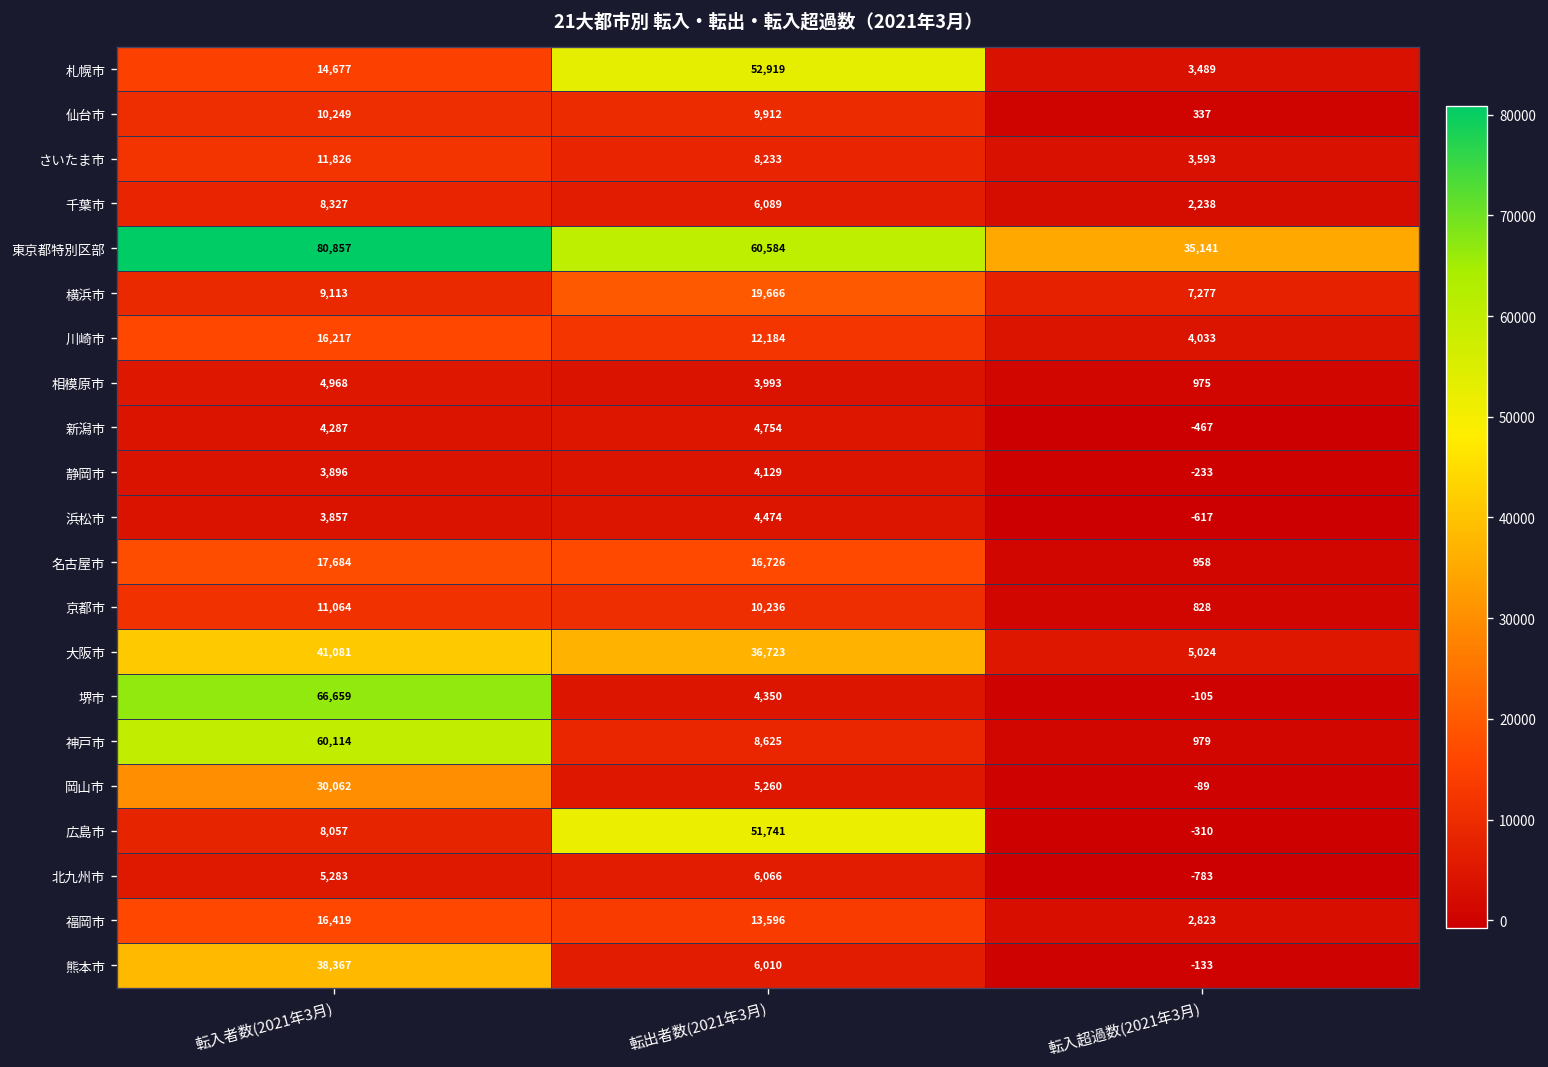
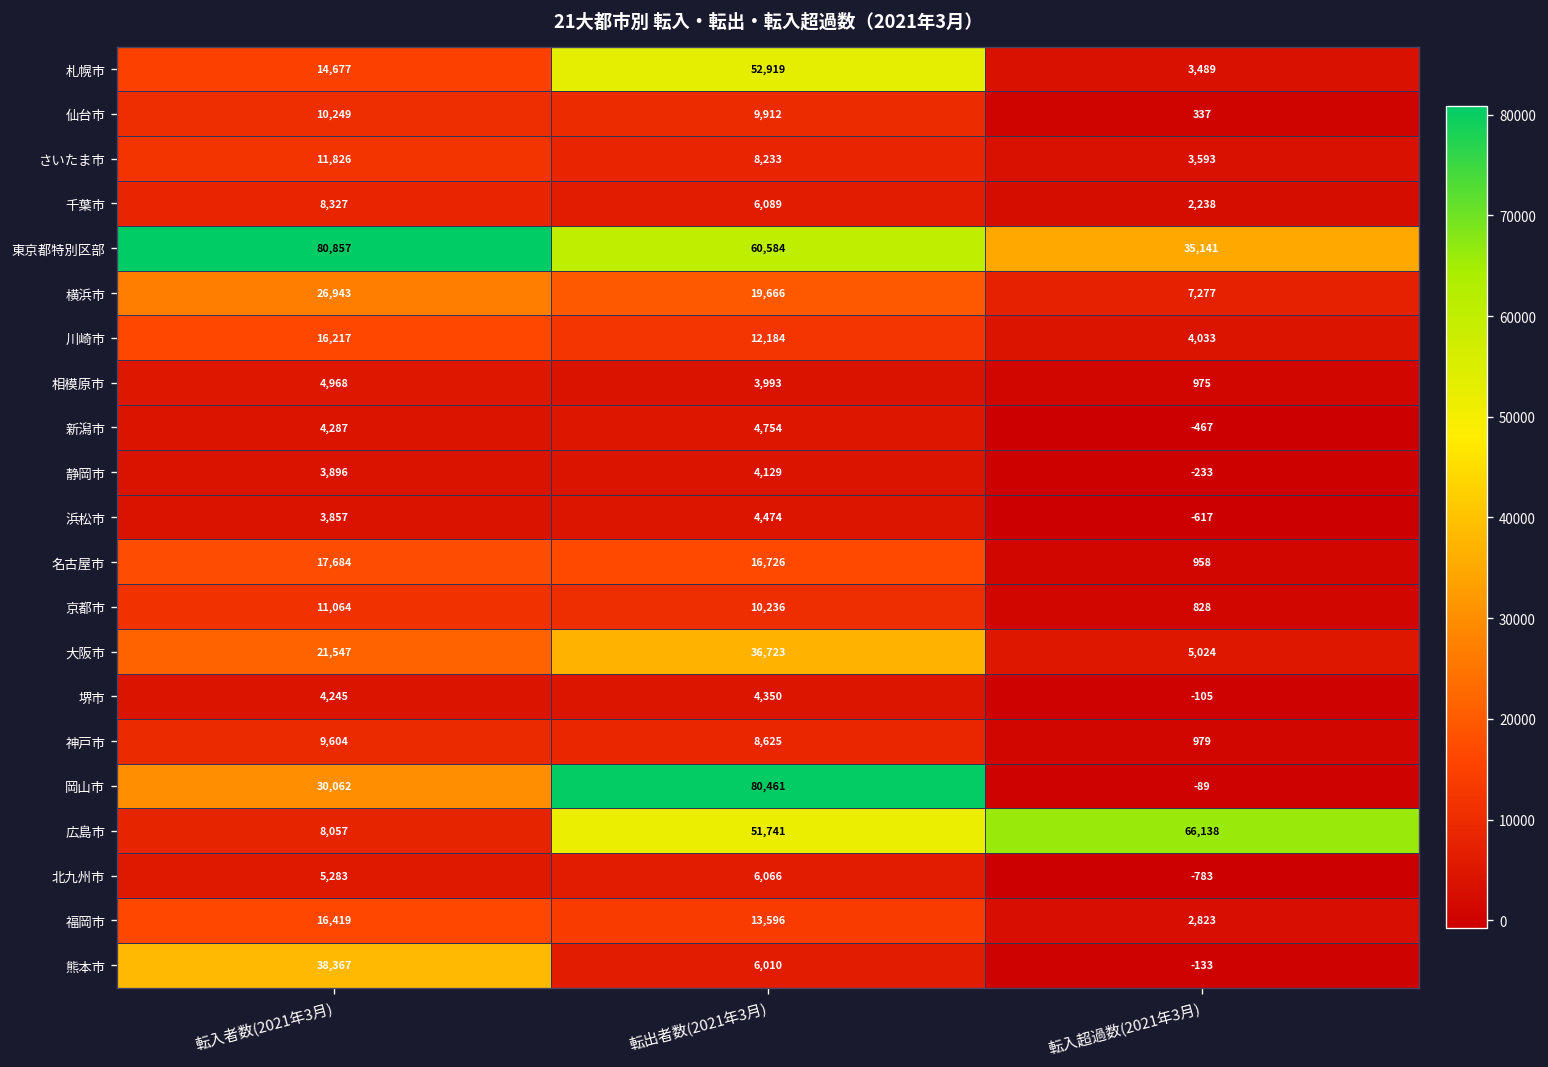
横浜市, 転入者数(2021年3月): 9,113 -> 26,943
大阪市, 転入者数(2021年3月): 41,081 -> 21,547
堺市, 転入者数(2021年3月): 66,659 -> 4,245
神戸市, 転入者数(2021年3月): 60,114 -> 9,604
岡山市, 転出者数(2021年3月): 5,260 -> 80,461
広島市, 転入超過数(2021年3月): -310 -> 66,138
